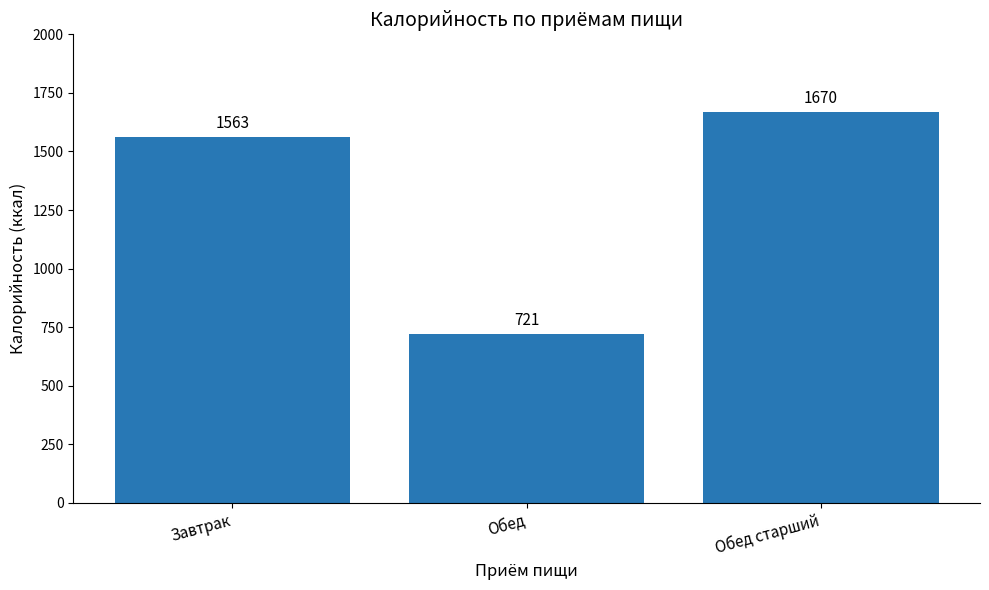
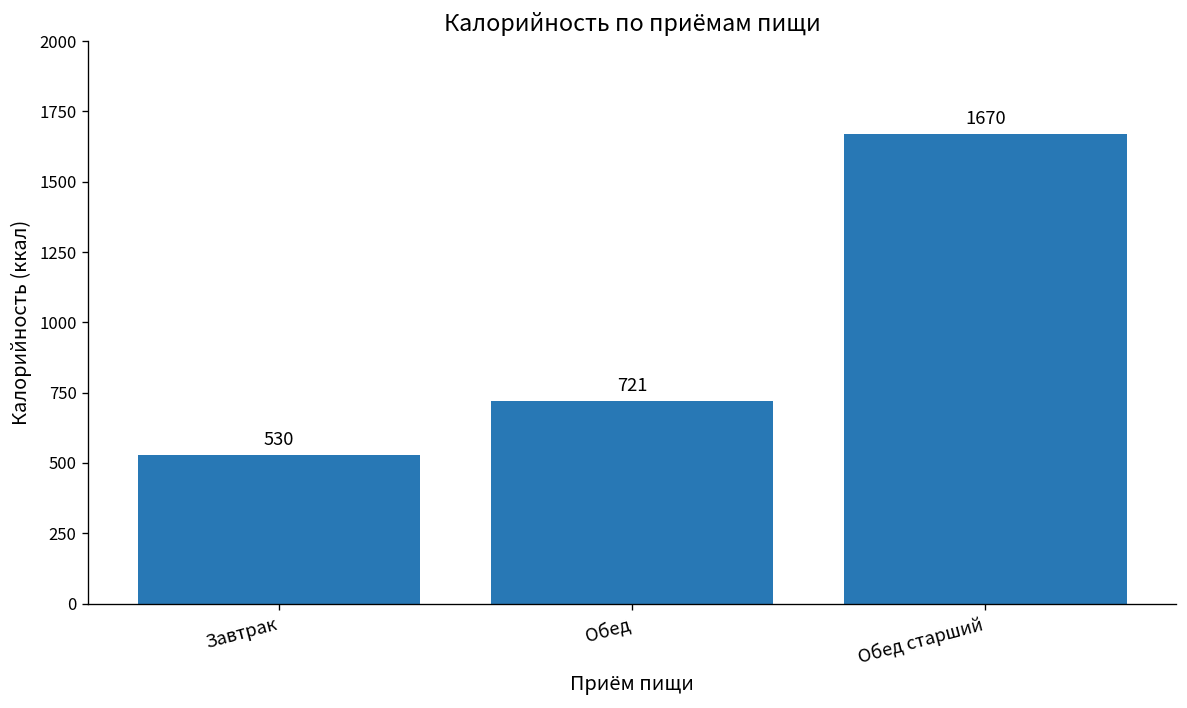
Завтрак: 1563 -> 530
